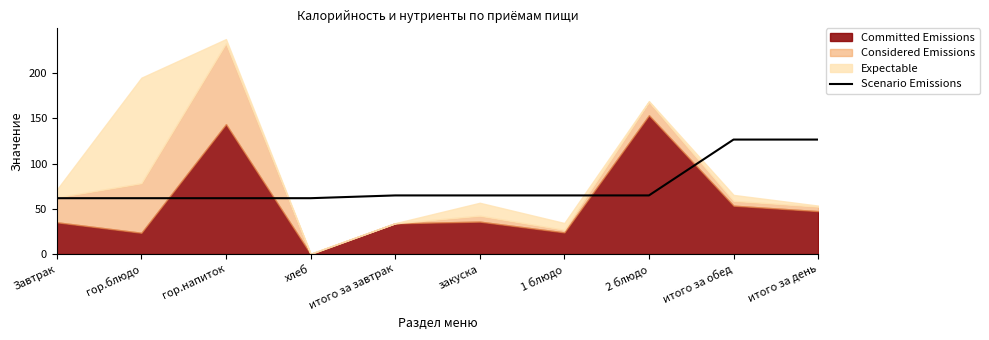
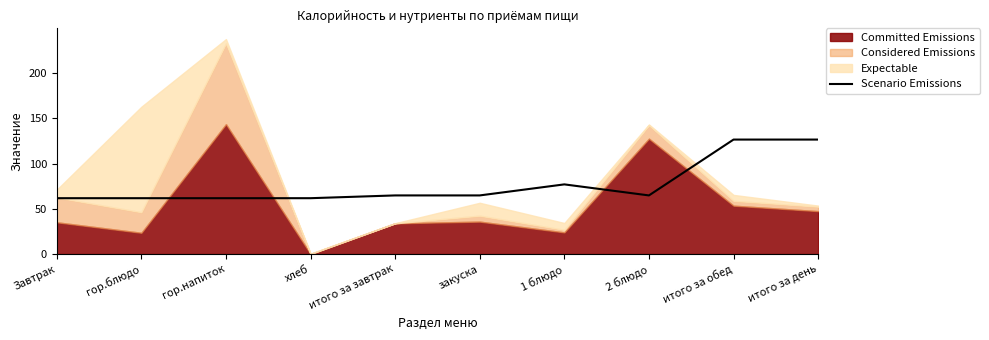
Considered Emissions, гор.блюдо: 50 -> 20
Scenario Emissions, 1 блюдо: 60 -> 80
Committed Emissions, 2 блюдо: 150 -> 130
